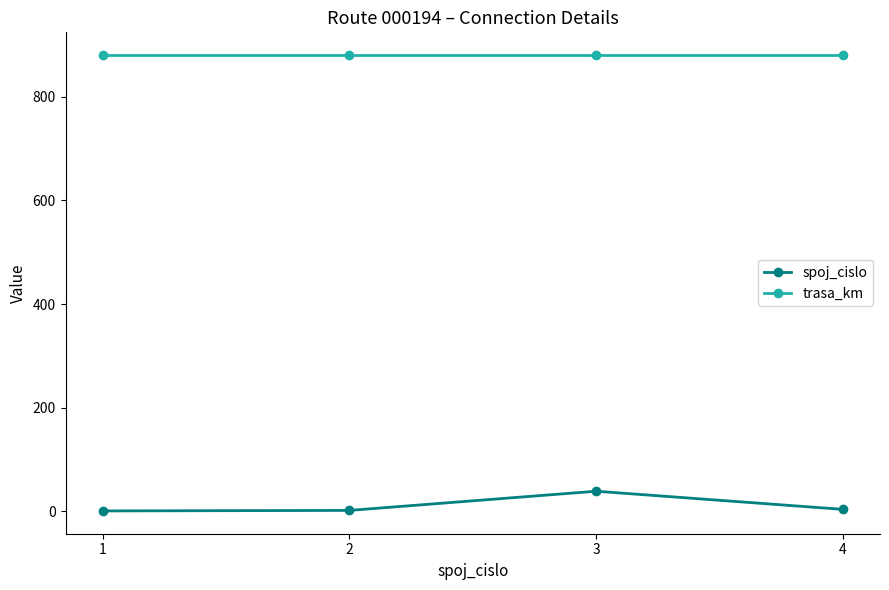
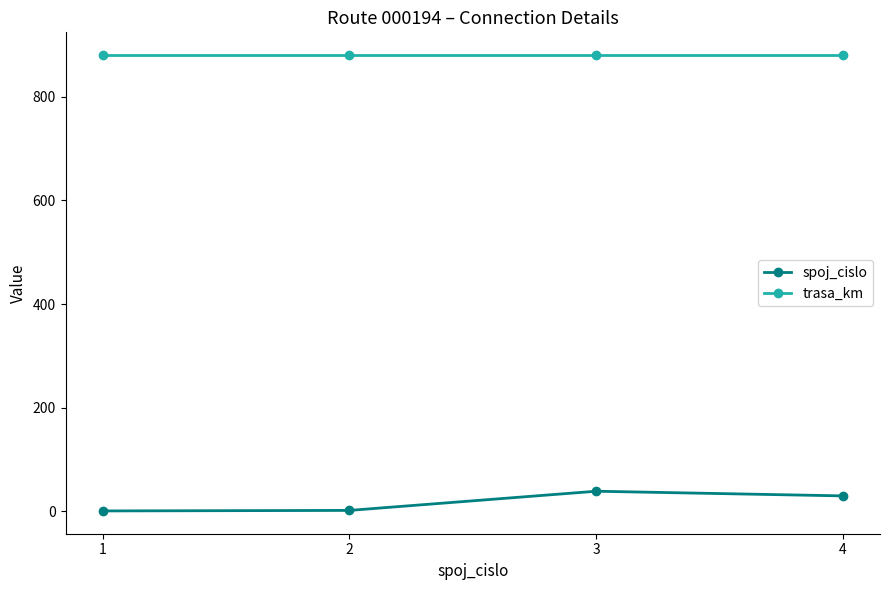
spoj_cislo, 4: 0 -> 30
